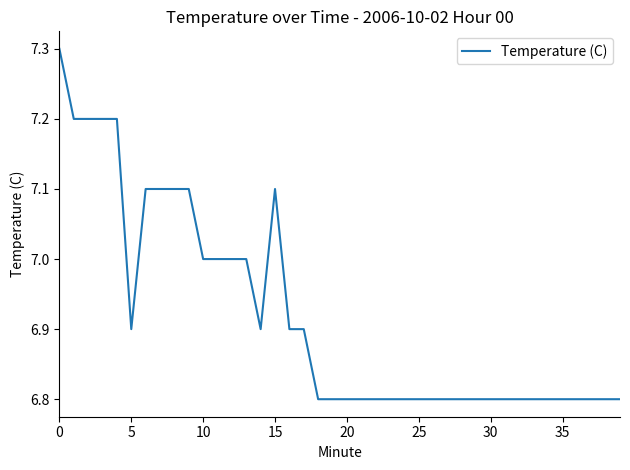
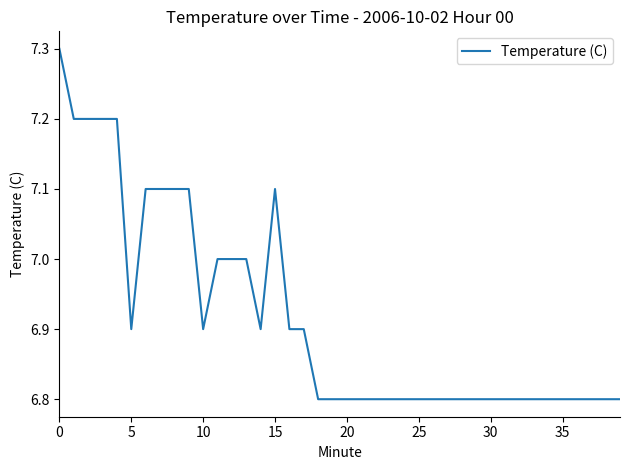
10: 7.0 -> 6.9
